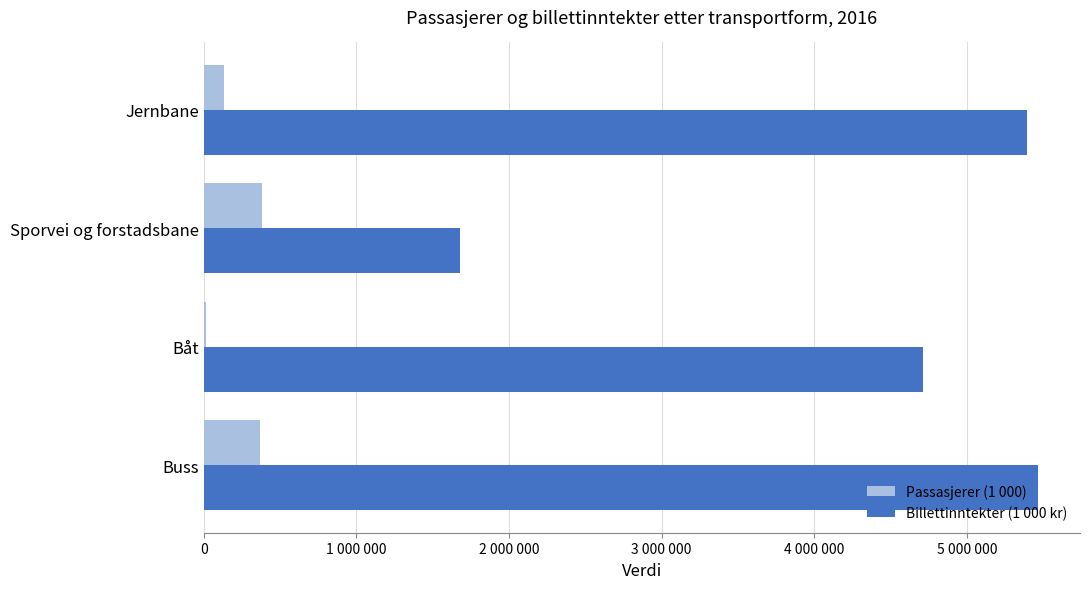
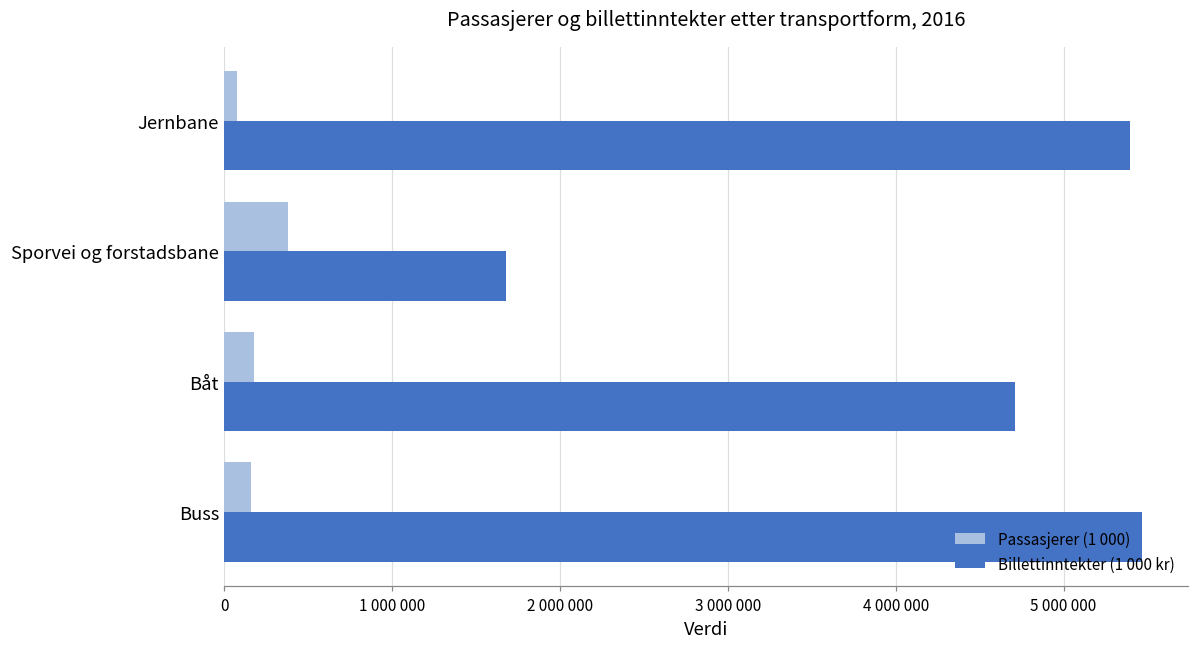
Passasjerer (1 000), Jernbane: 130000 -> 70000
Passasjerer (1 000), Båt: 10000 -> 180000
Passasjerer (1 000), Buss: 370000 -> 160000
